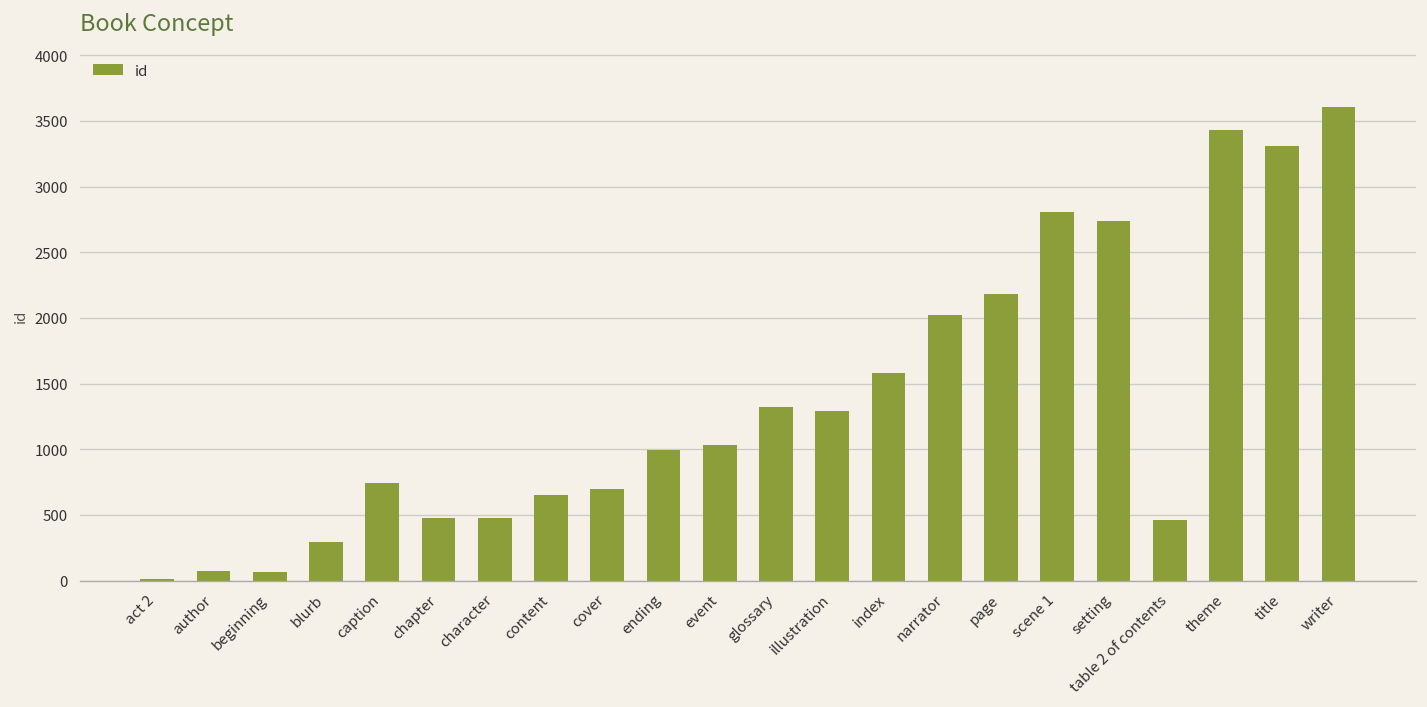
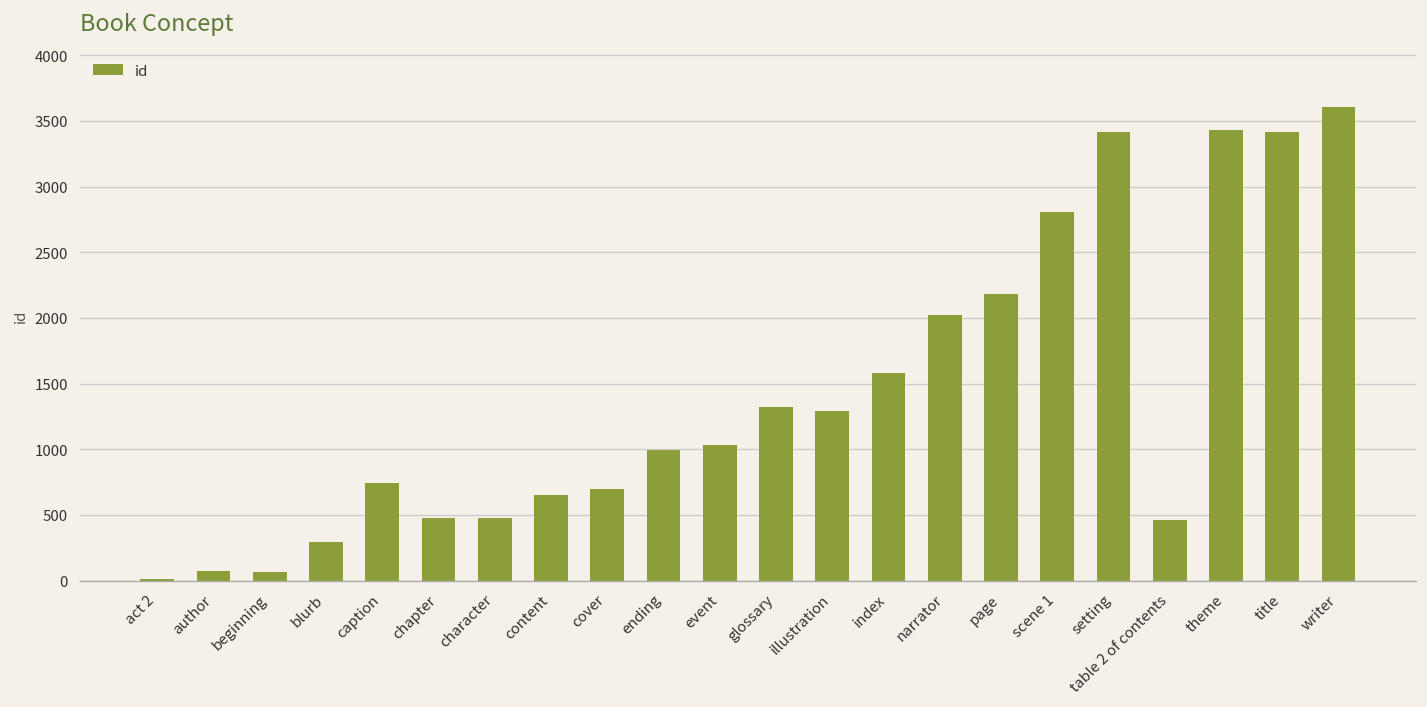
setting: 2740 -> 3420
title: 3310 -> 3420
